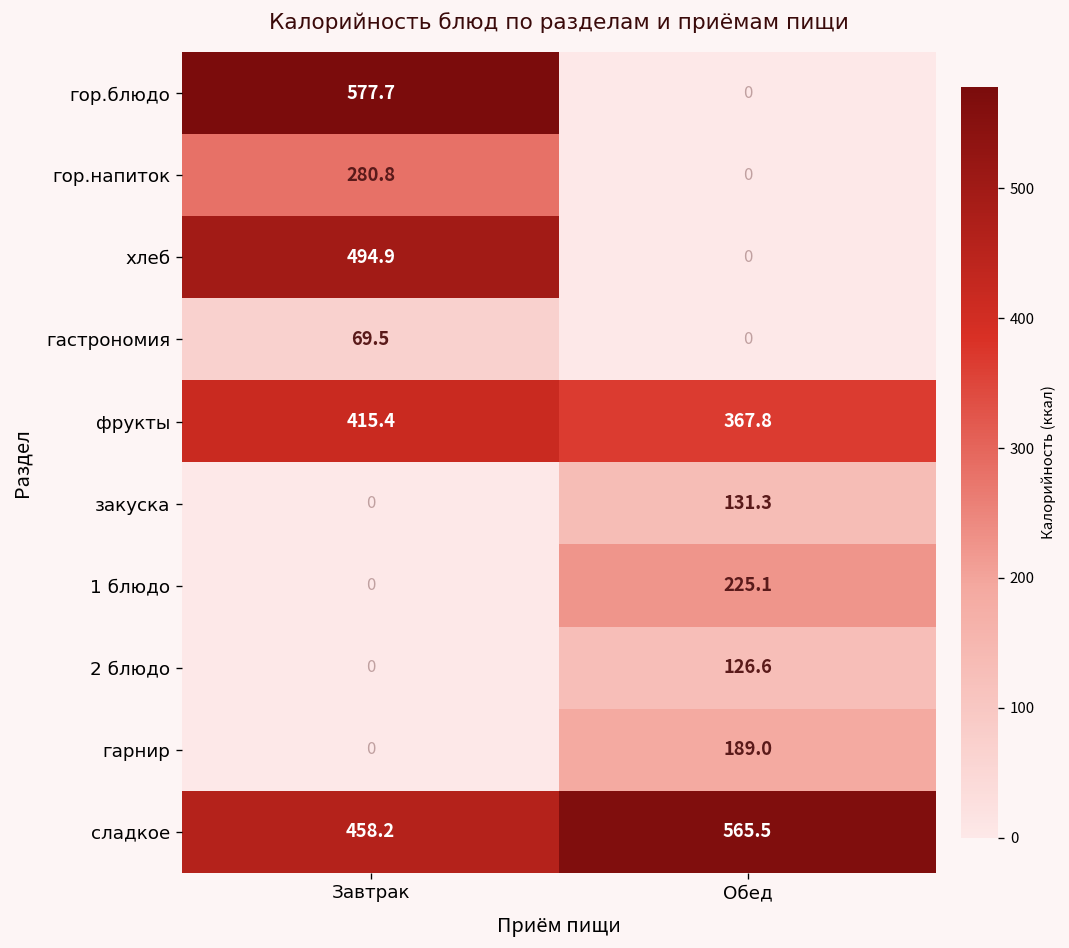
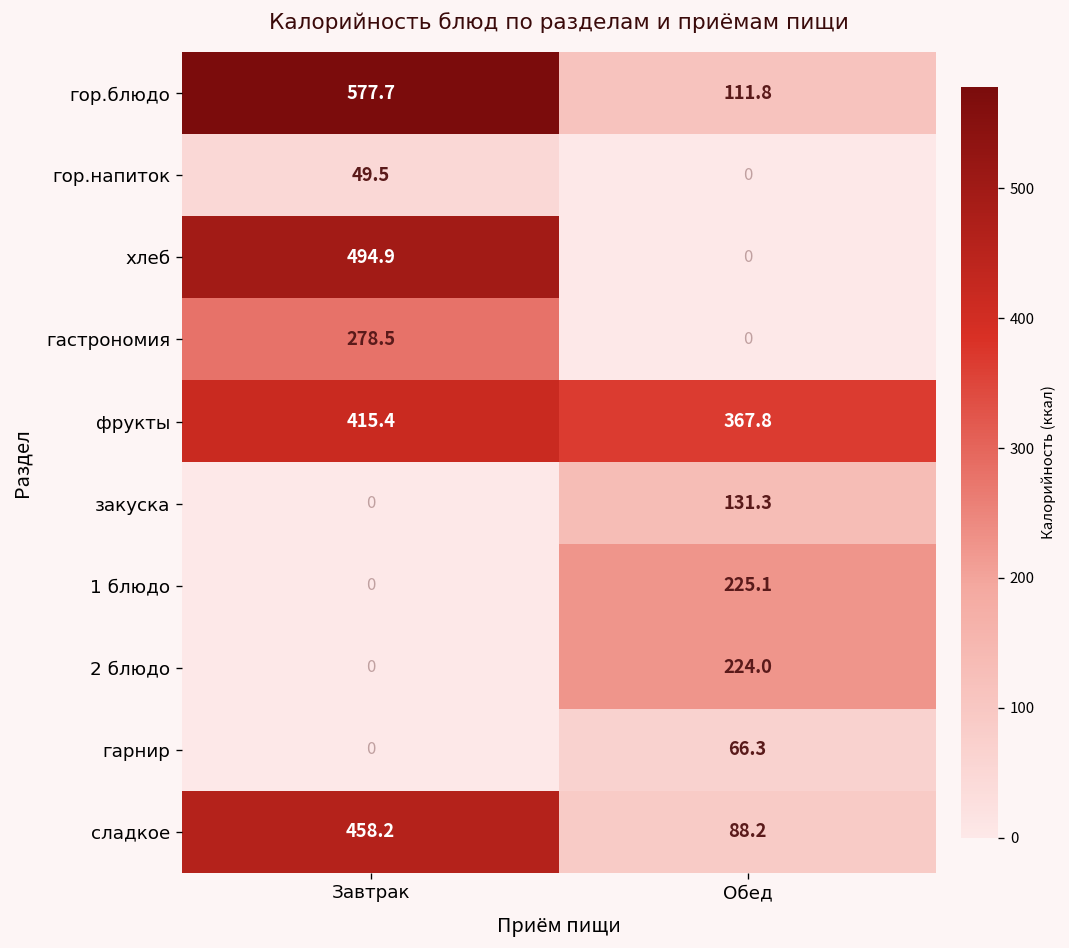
гор.блюдо, Обед: 0 -> 111.8
гор.напиток, Завтрак: 280.8 -> 49.5
гастрономия, Завтрак: 69.5 -> 278.5
2 блюдо, Обед: 126.6 -> 224.0
гарнир, Обед: 189.0 -> 66.3
сладкое, Обед: 565.5 -> 88.2
